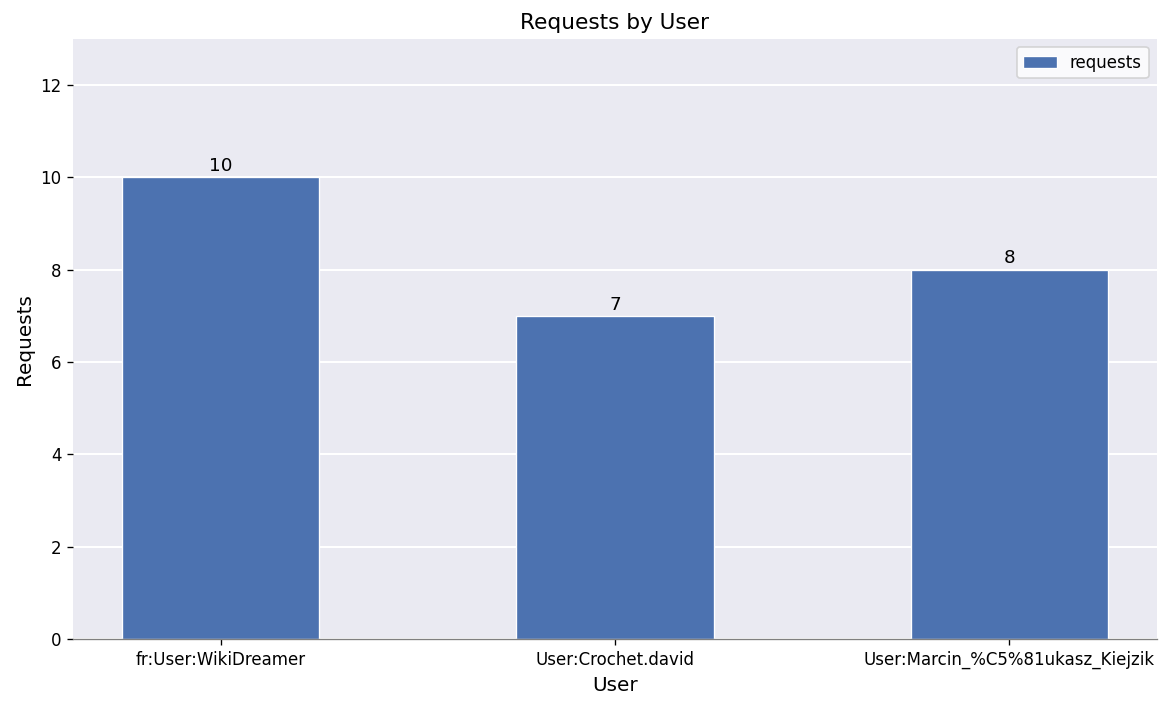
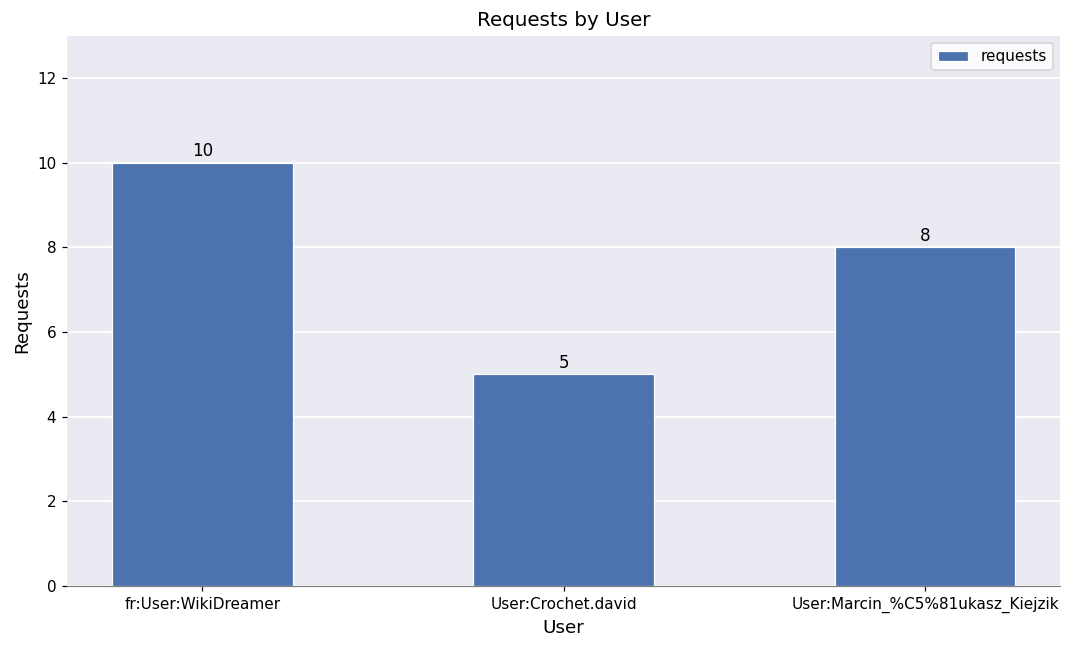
User:Crochet.david: 7 -> 5
